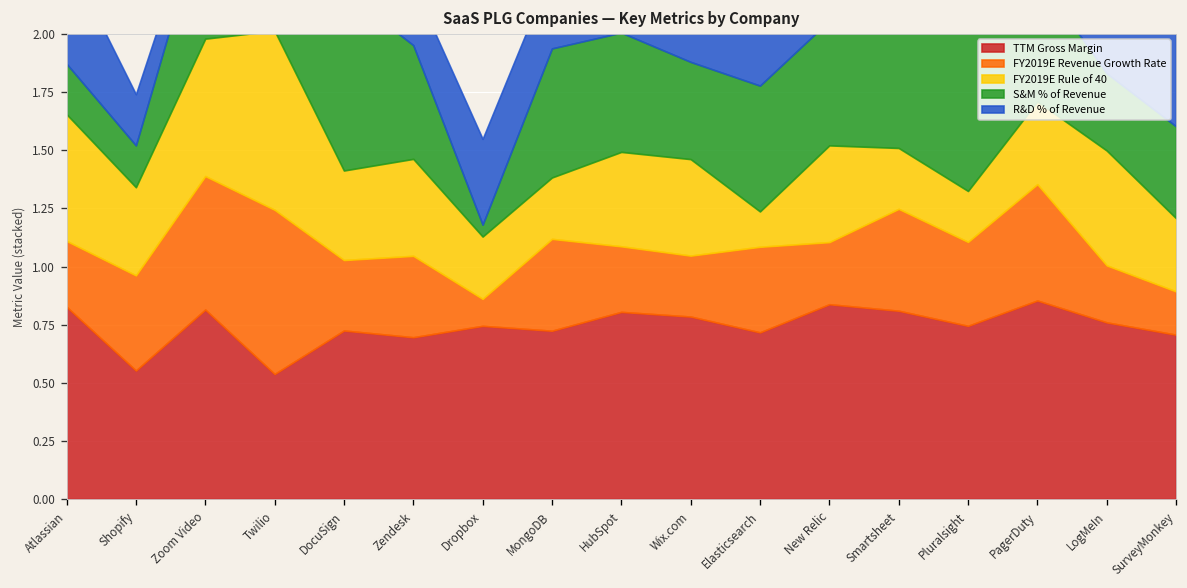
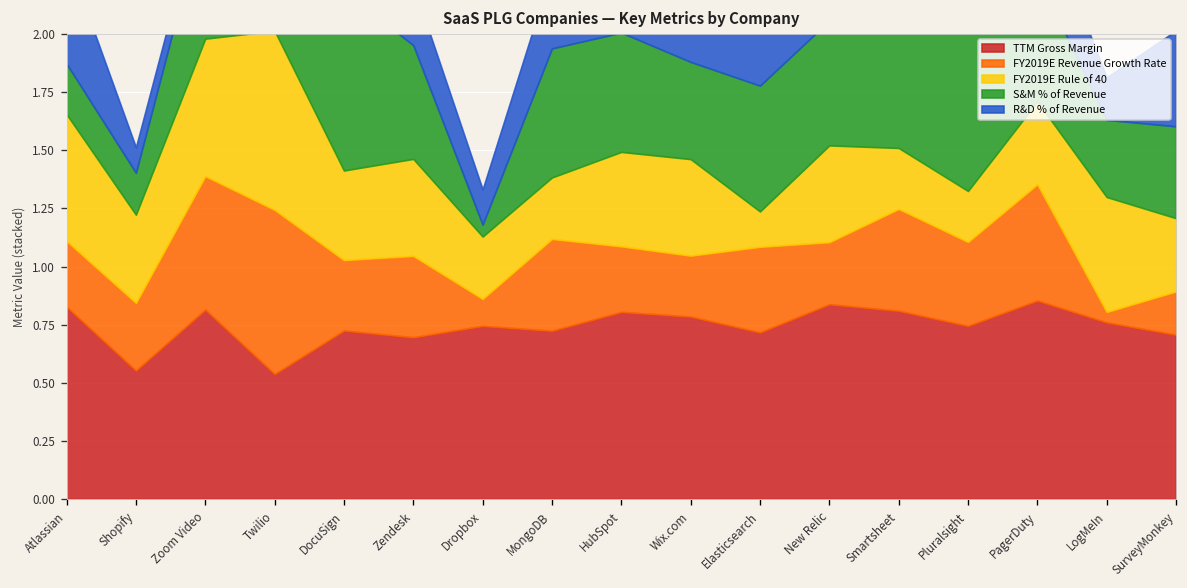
FY2019E Revenue Growth Rate, Shopify: 0.41 -> 0.29
R&D % of Revenue, Shopify: 0.22 -> 0.11
R&D % of Revenue, Dropbox: 0.37 -> 0.15
FY2019E Revenue Growth Rate, LogMeIn: 0.24 -> 0.05
